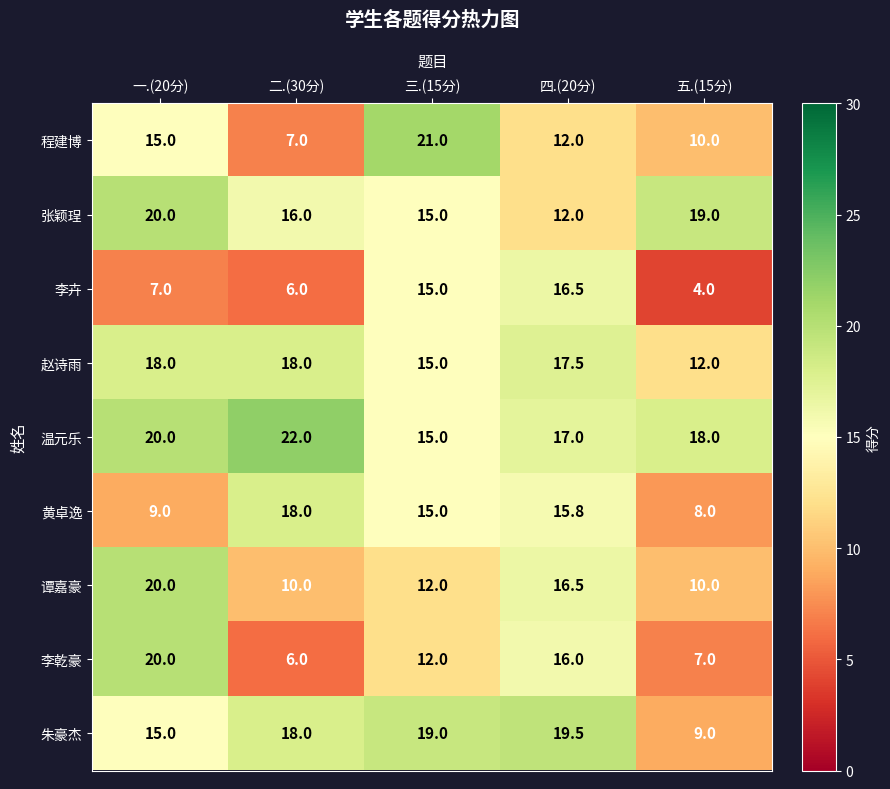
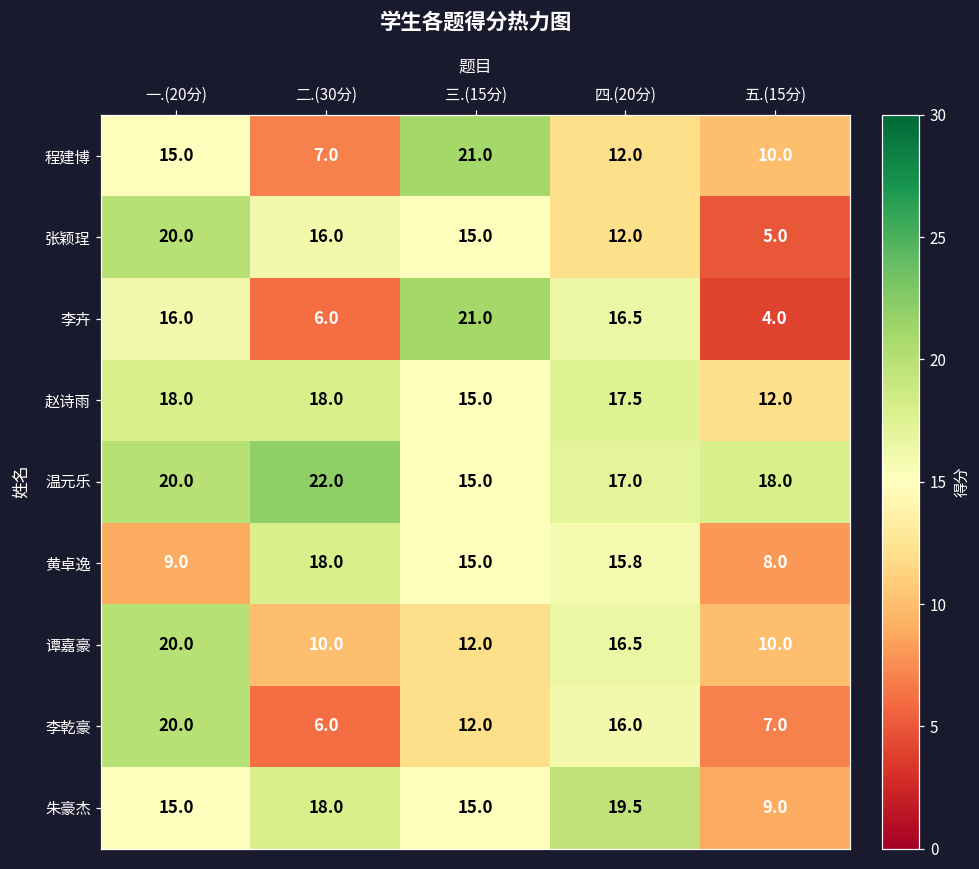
张颖珵, 五.(15分): 19.0 -> 5.0
李卉, 一.(20分): 7.0 -> 16.0
李卉, 三.(15分): 15.0 -> 21.0
朱豪杰, 三.(15分): 19.0 -> 15.0
